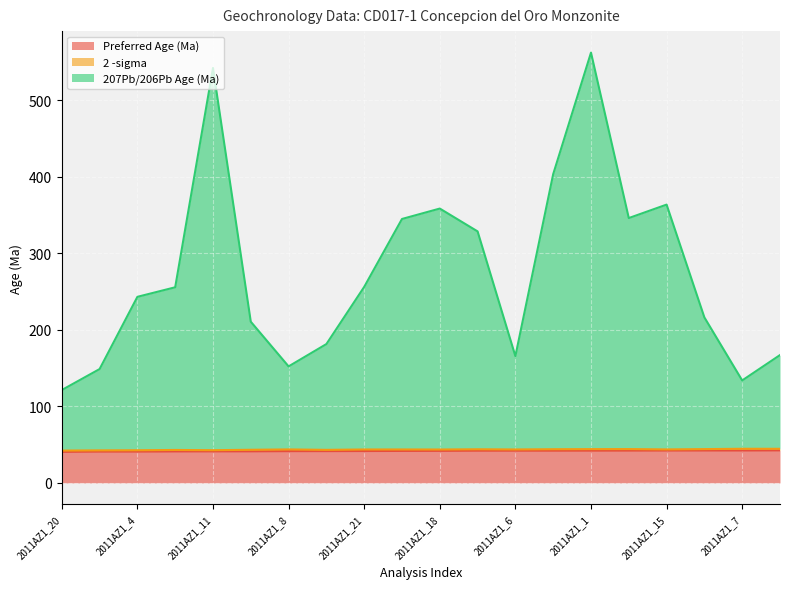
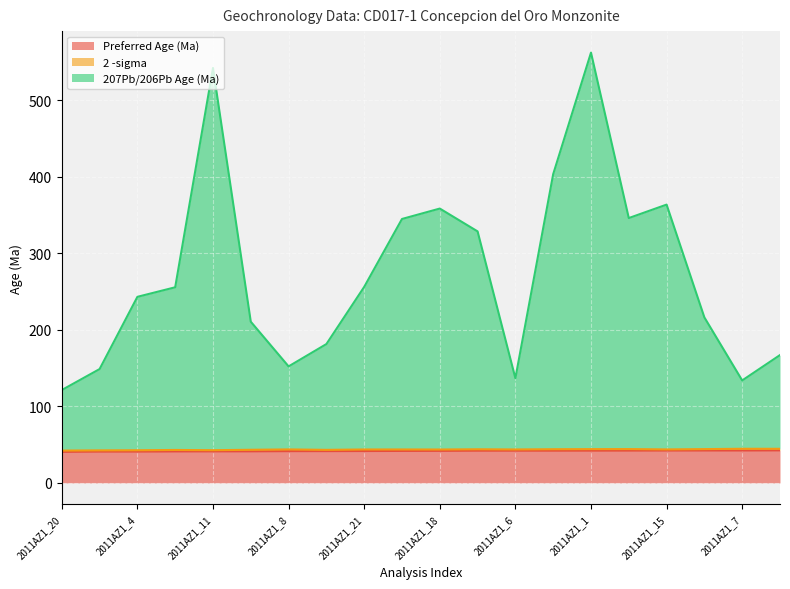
207Pb/206Pb Age (Ma), 2011AZ1_6: 120 -> 90
